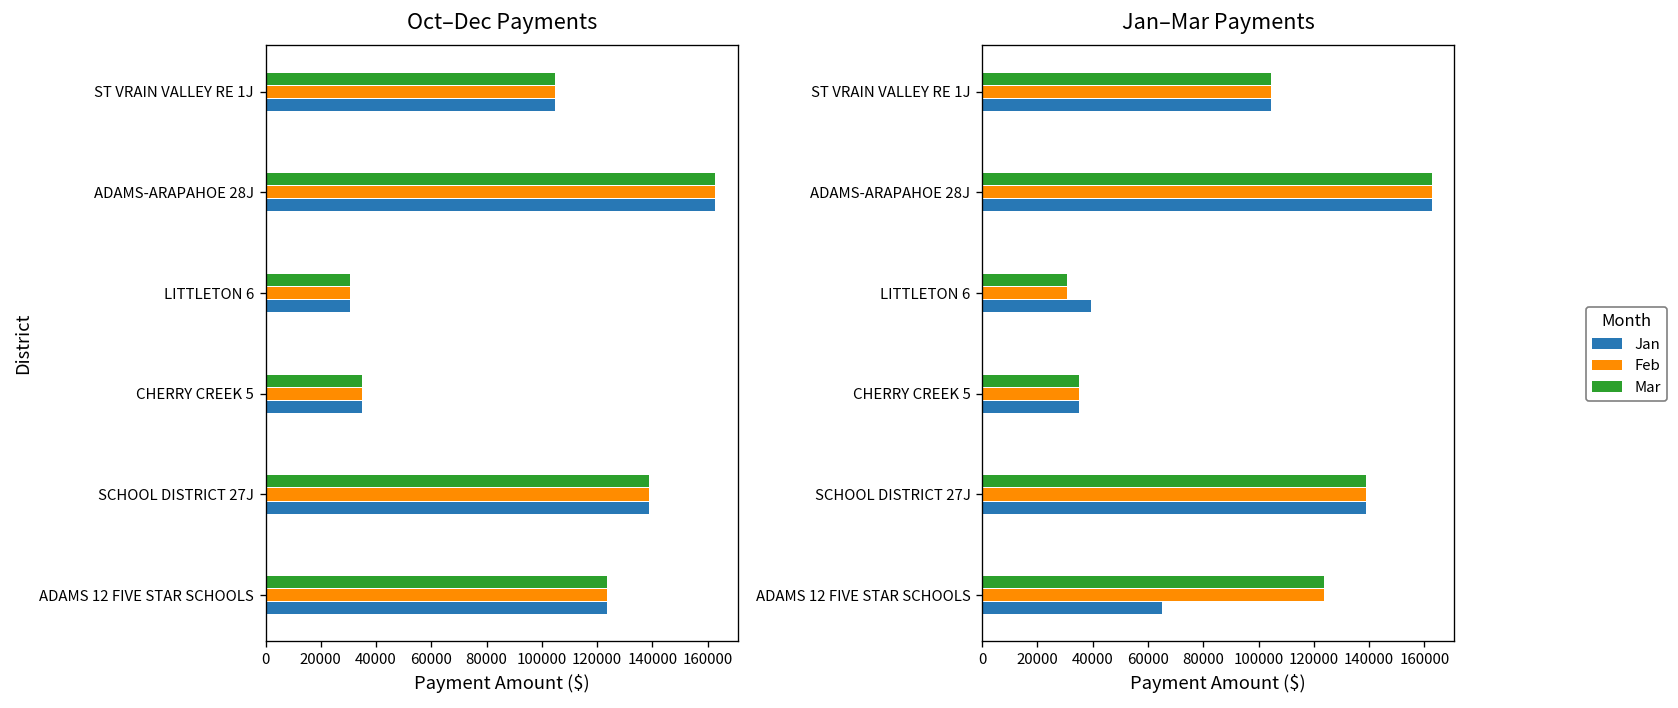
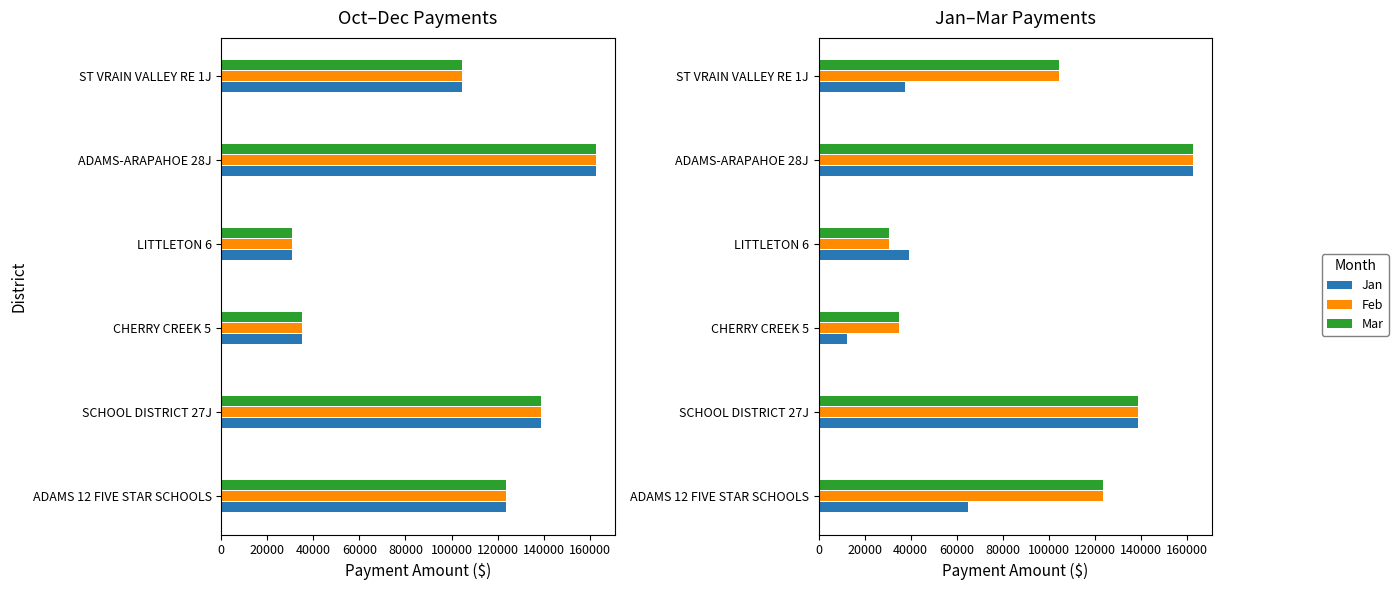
Jan–Mar Payments, Jan, ST VRAIN VALLEY RE 1J: 105000 -> 38000
Jan–Mar Payments, Jan, CHERRY CREEK 5: 35000 -> 12000
